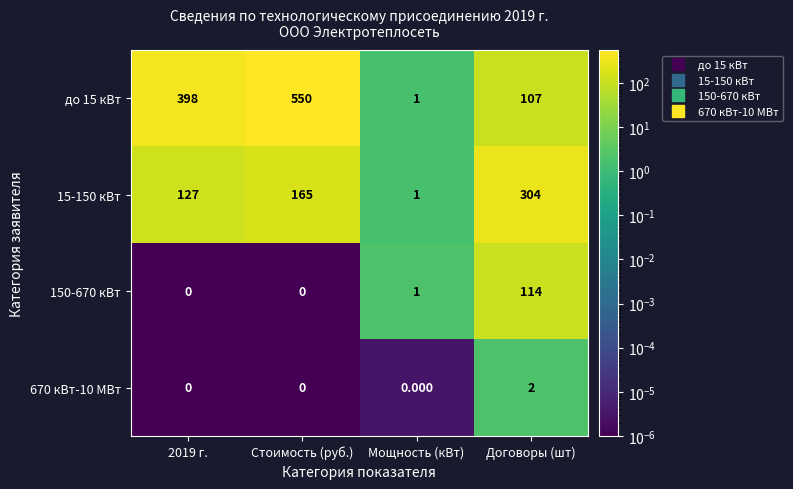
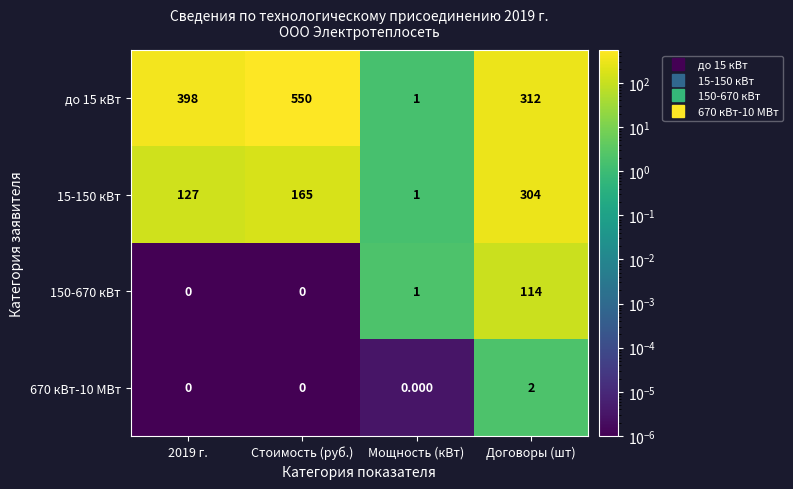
до 15 кВт, Договоры (шт): 107 -> 312
